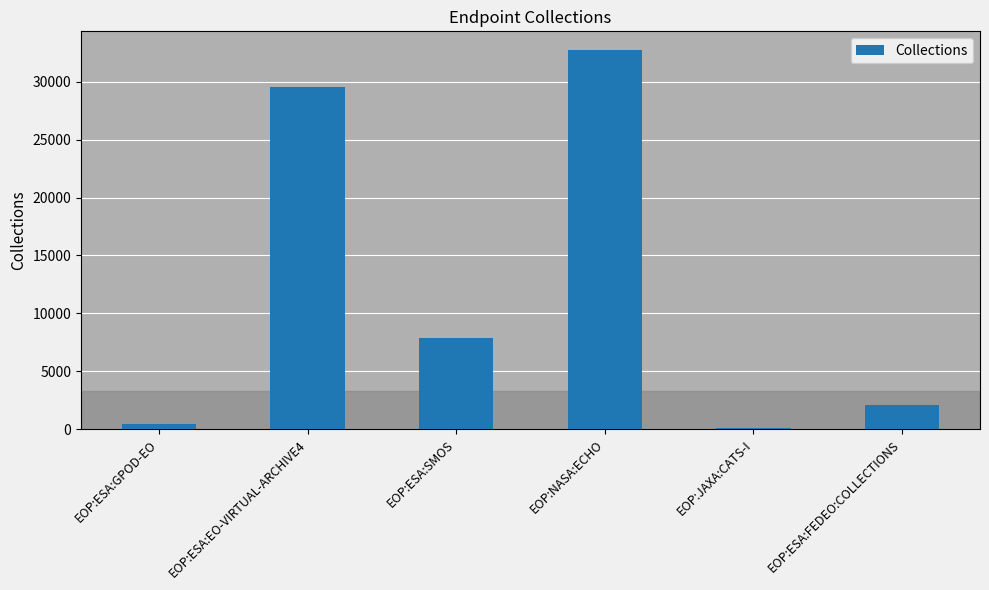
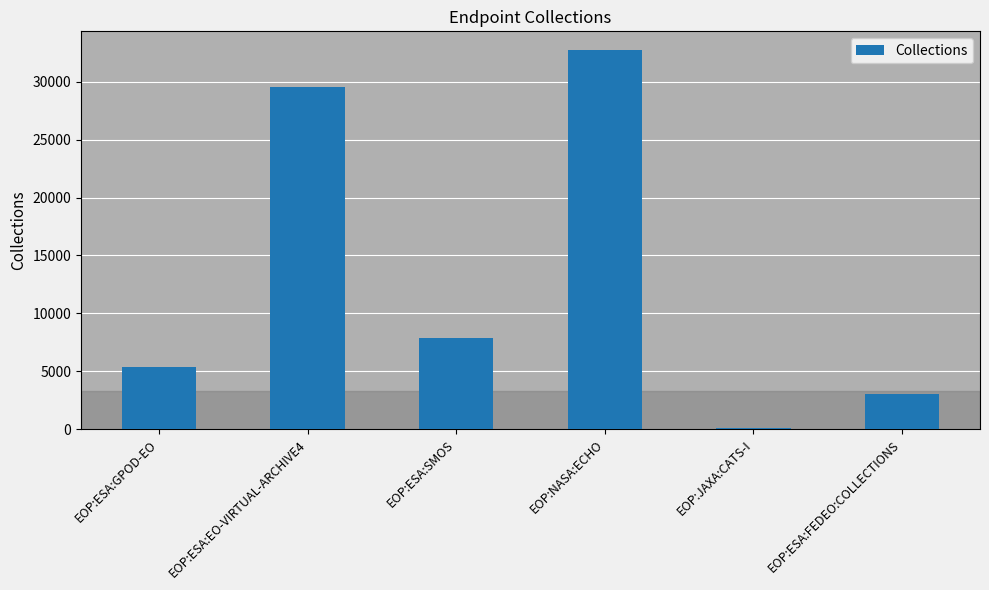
EOP:ESA:GPOD-EO: 500 -> 5300
EOP:ESA:FEDEO:COLLECTIONS: 2100 -> 3000
